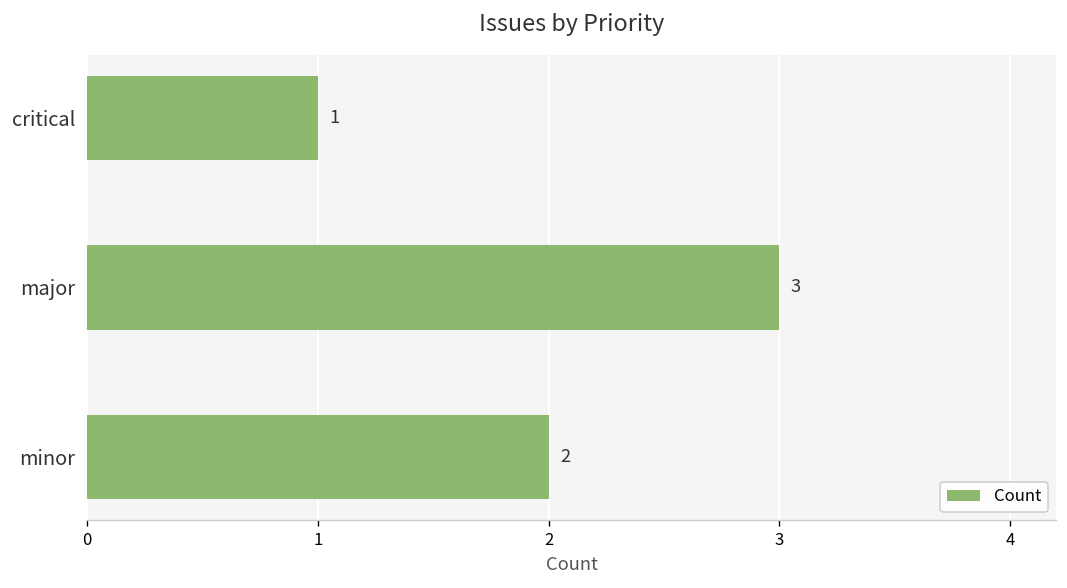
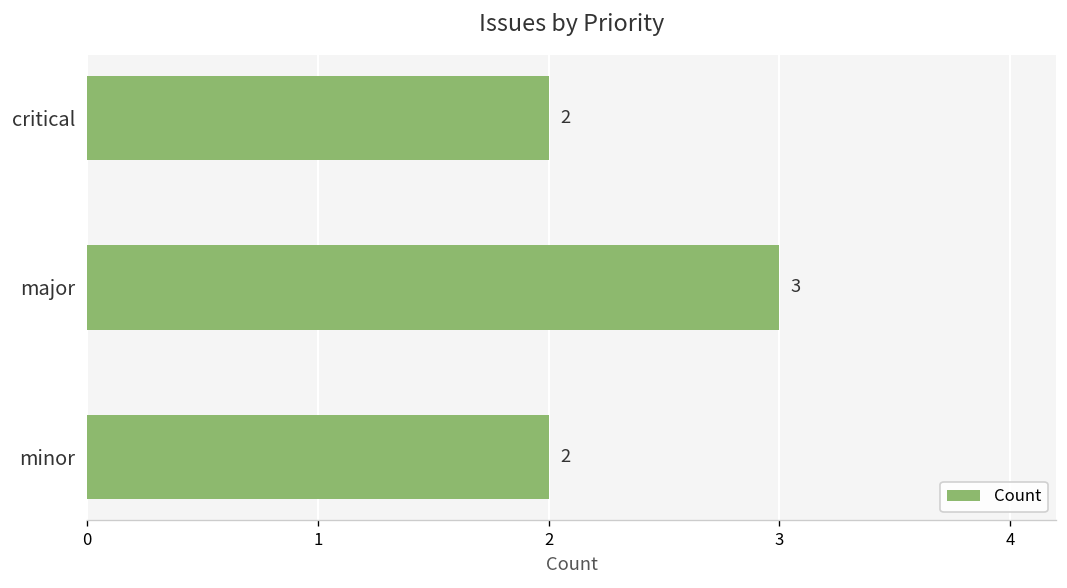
critical: 1 -> 2
